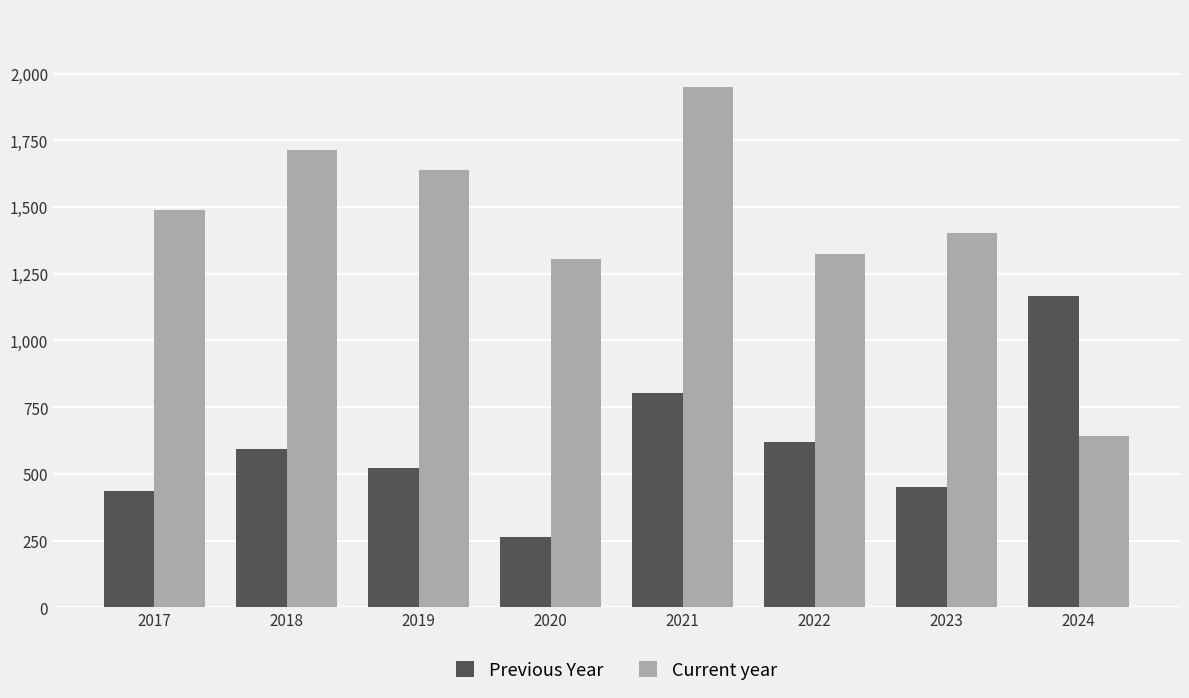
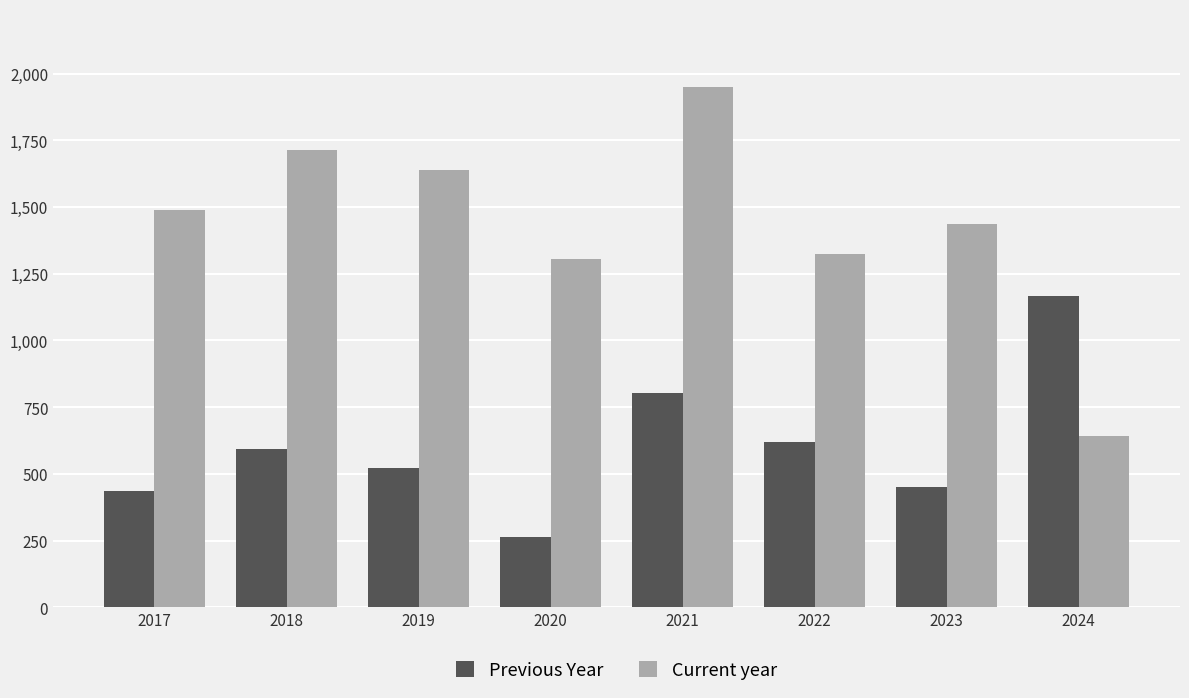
Current year, 2023: 1,400 -> 1,440
